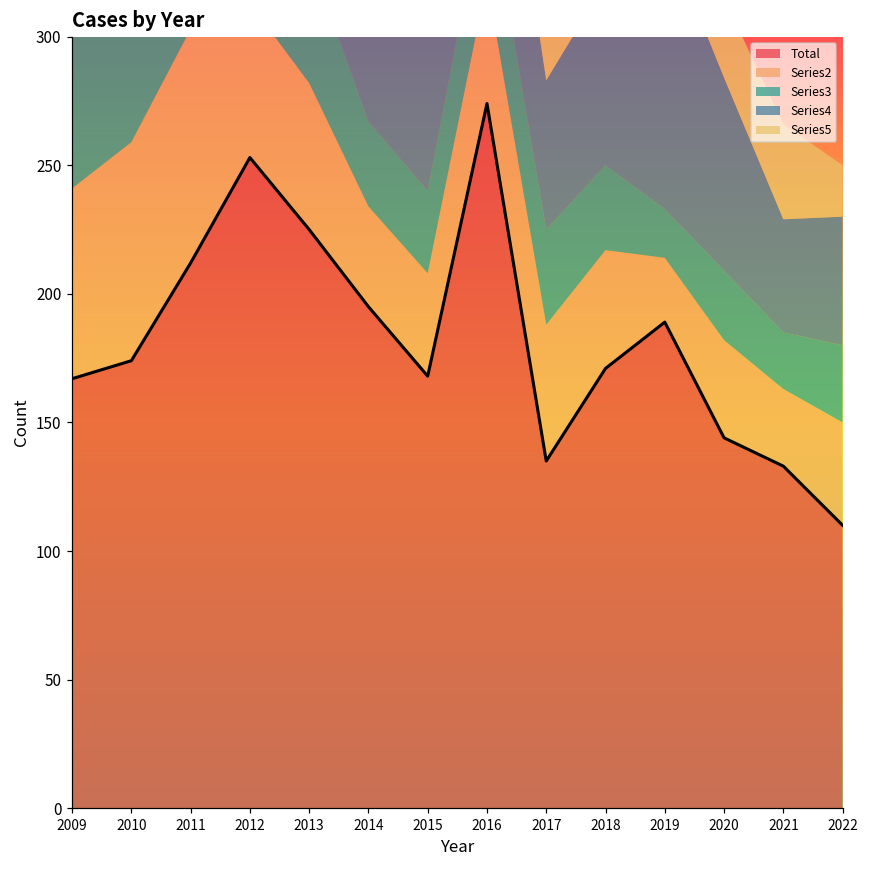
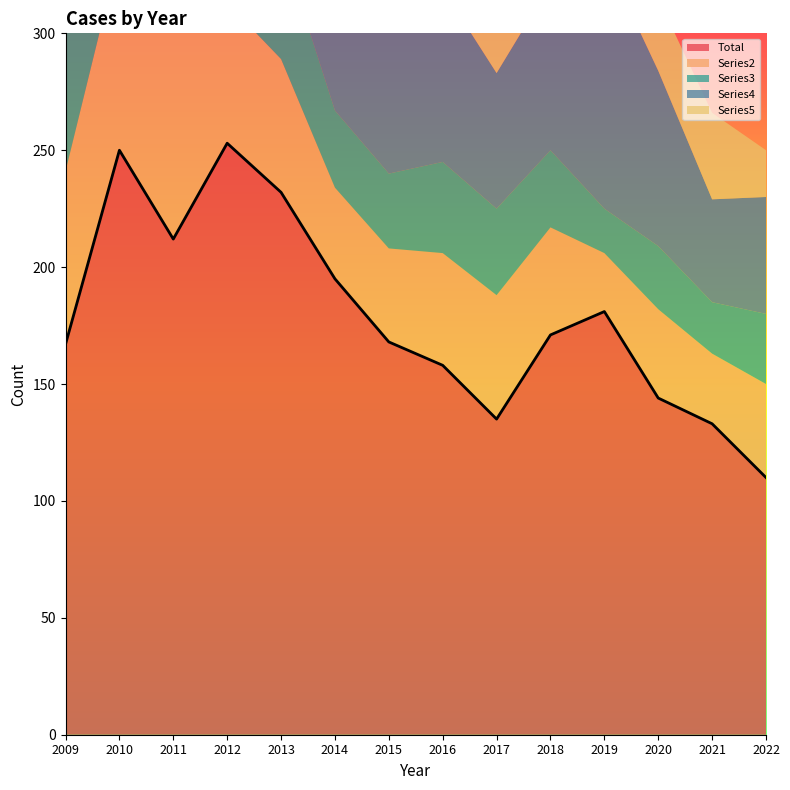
Total, 2010: 174 -> 250
Total, 2013: 225 -> 232
Total, 2016: 274 -> 158
Total, 2019: 189 -> 181
